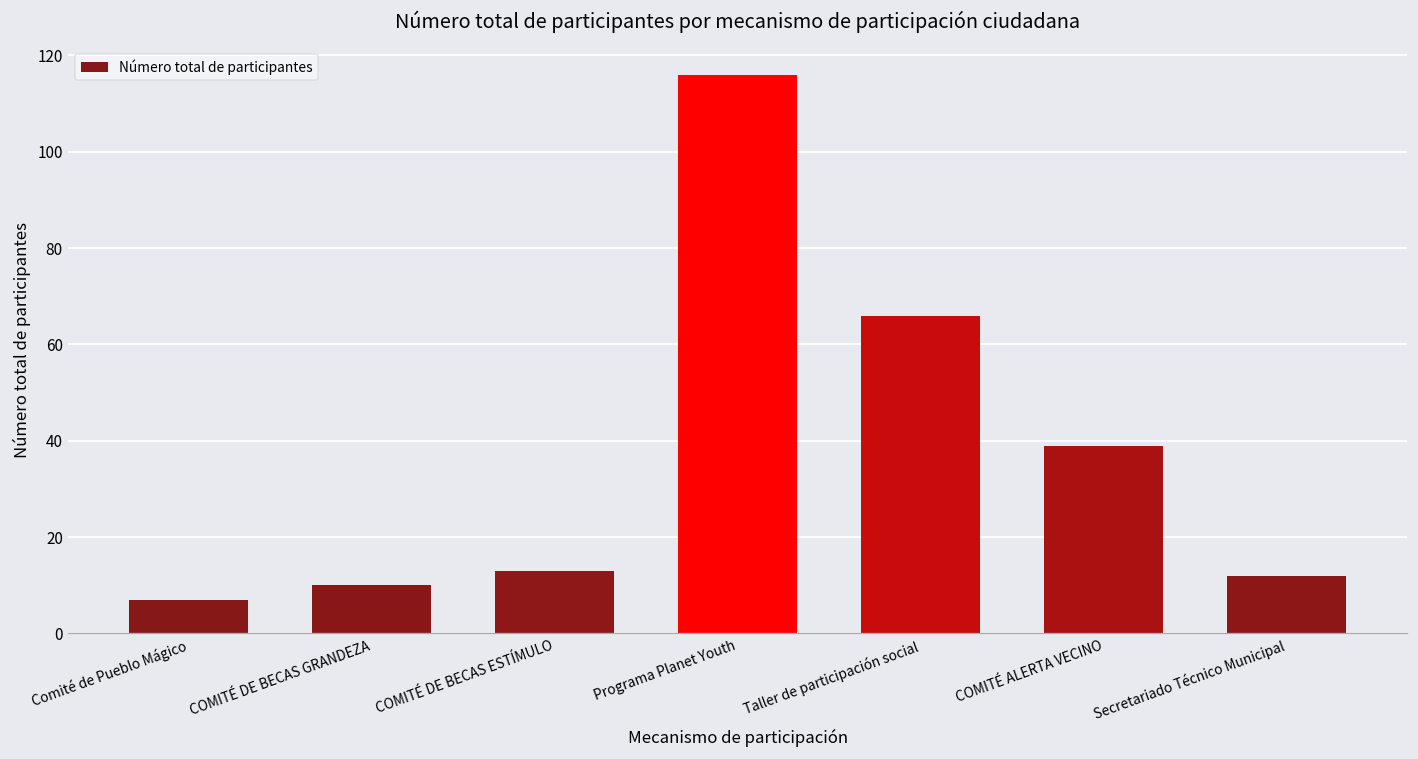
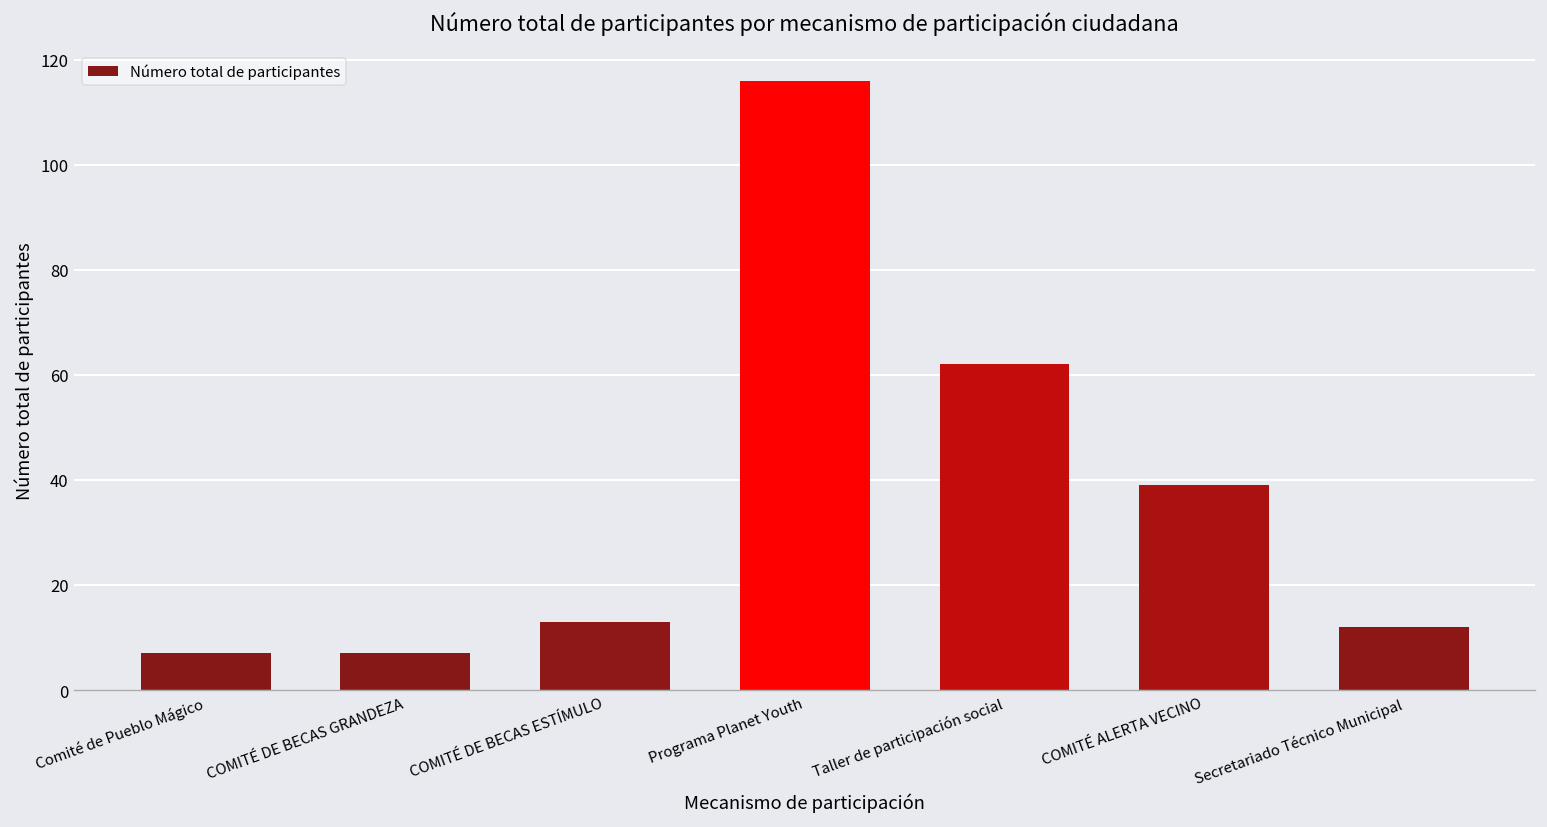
COMITÉ DE BECAS GRANDEZA: 10 -> 7
Taller de participación social: 66 -> 62
